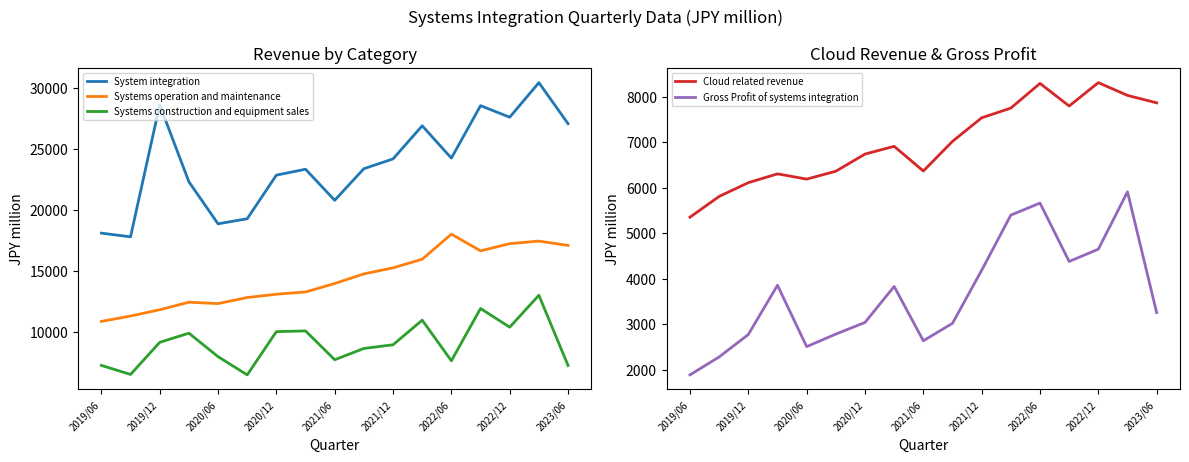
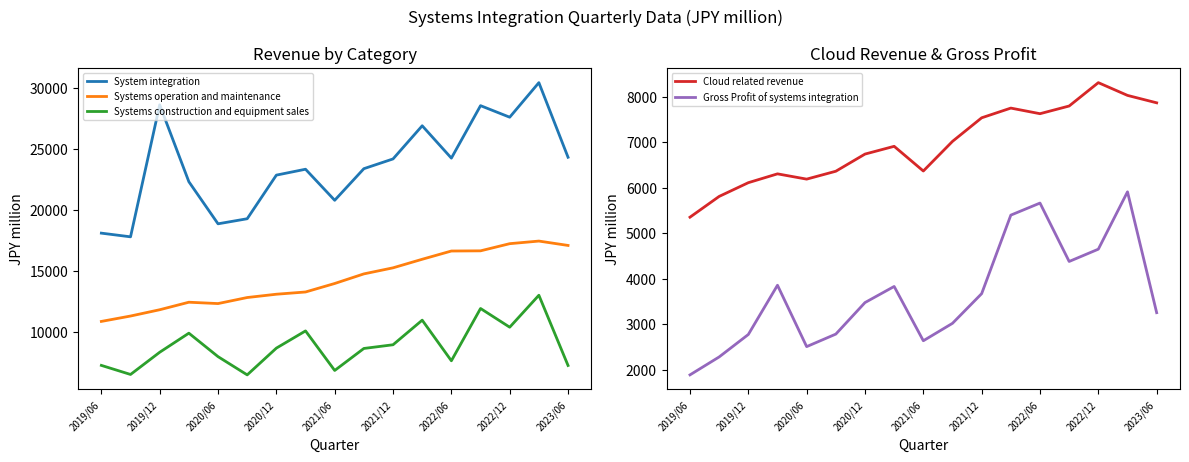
Revenue by Category, Systems construction and equipment sales, 2019/12: 9100 -> 8300
Revenue by Category, Systems construction and equipment sales, 2020/12: 10000 -> 8700
Revenue by Category, Systems construction and equipment sales, 2021/06: 7700 -> 6800
Revenue by Category, Systems operation and maintenance, 2022/06: 18000 -> 16600
Revenue by Category, System integration, 2023/06: 27100 -> 24300
Cloud Revenue & Gross Profit, Gross Profit of systems integration, 2020/12: 3000 -> 3500
Cloud Revenue & Gross Profit, Gross Profit of systems integration, 2021/12: 4200 -> 3700
Cloud Revenue & Gross Profit, Cloud related revenue, 2022/06: 8300 -> 7600
